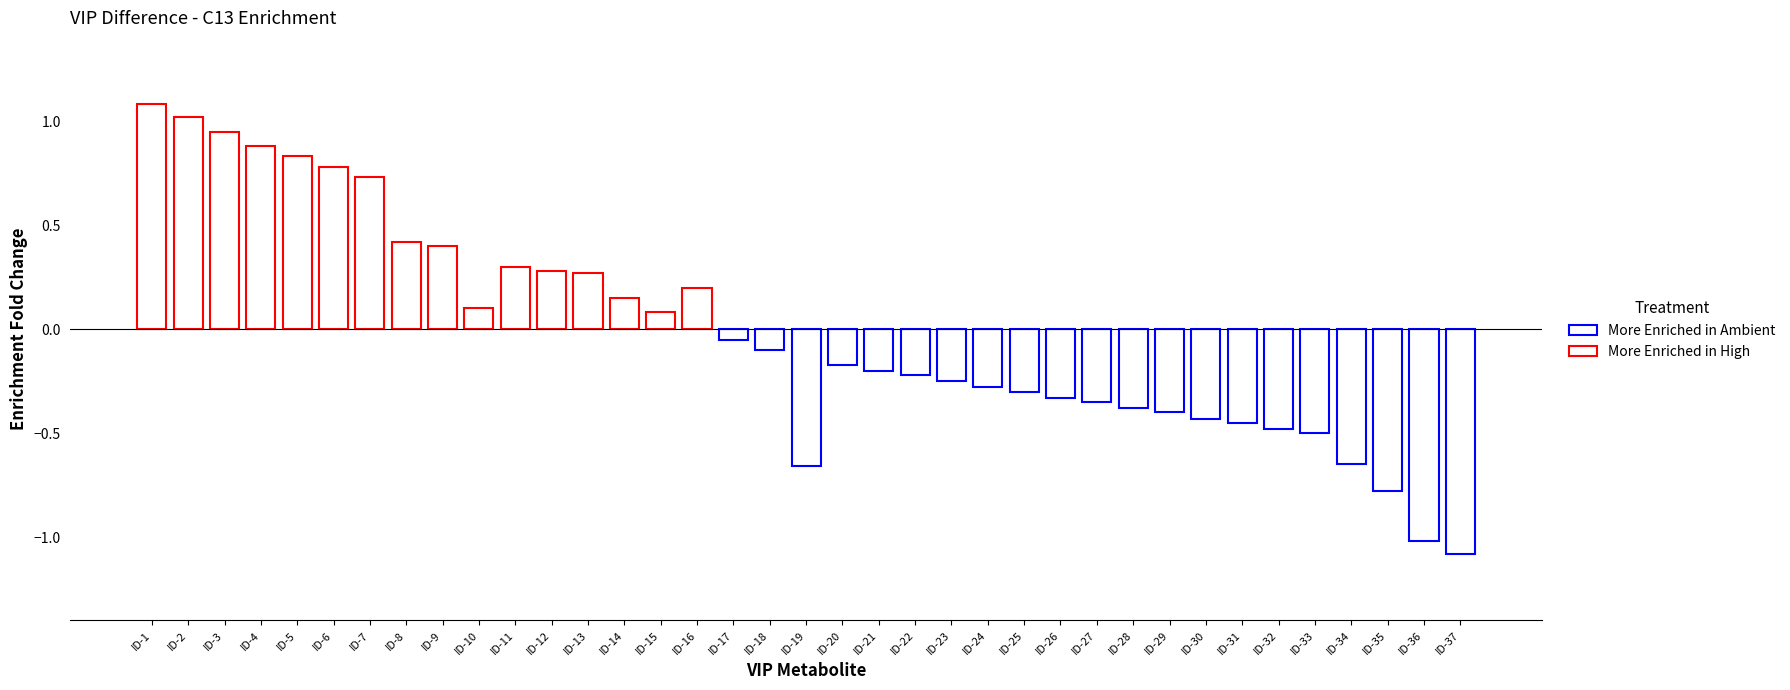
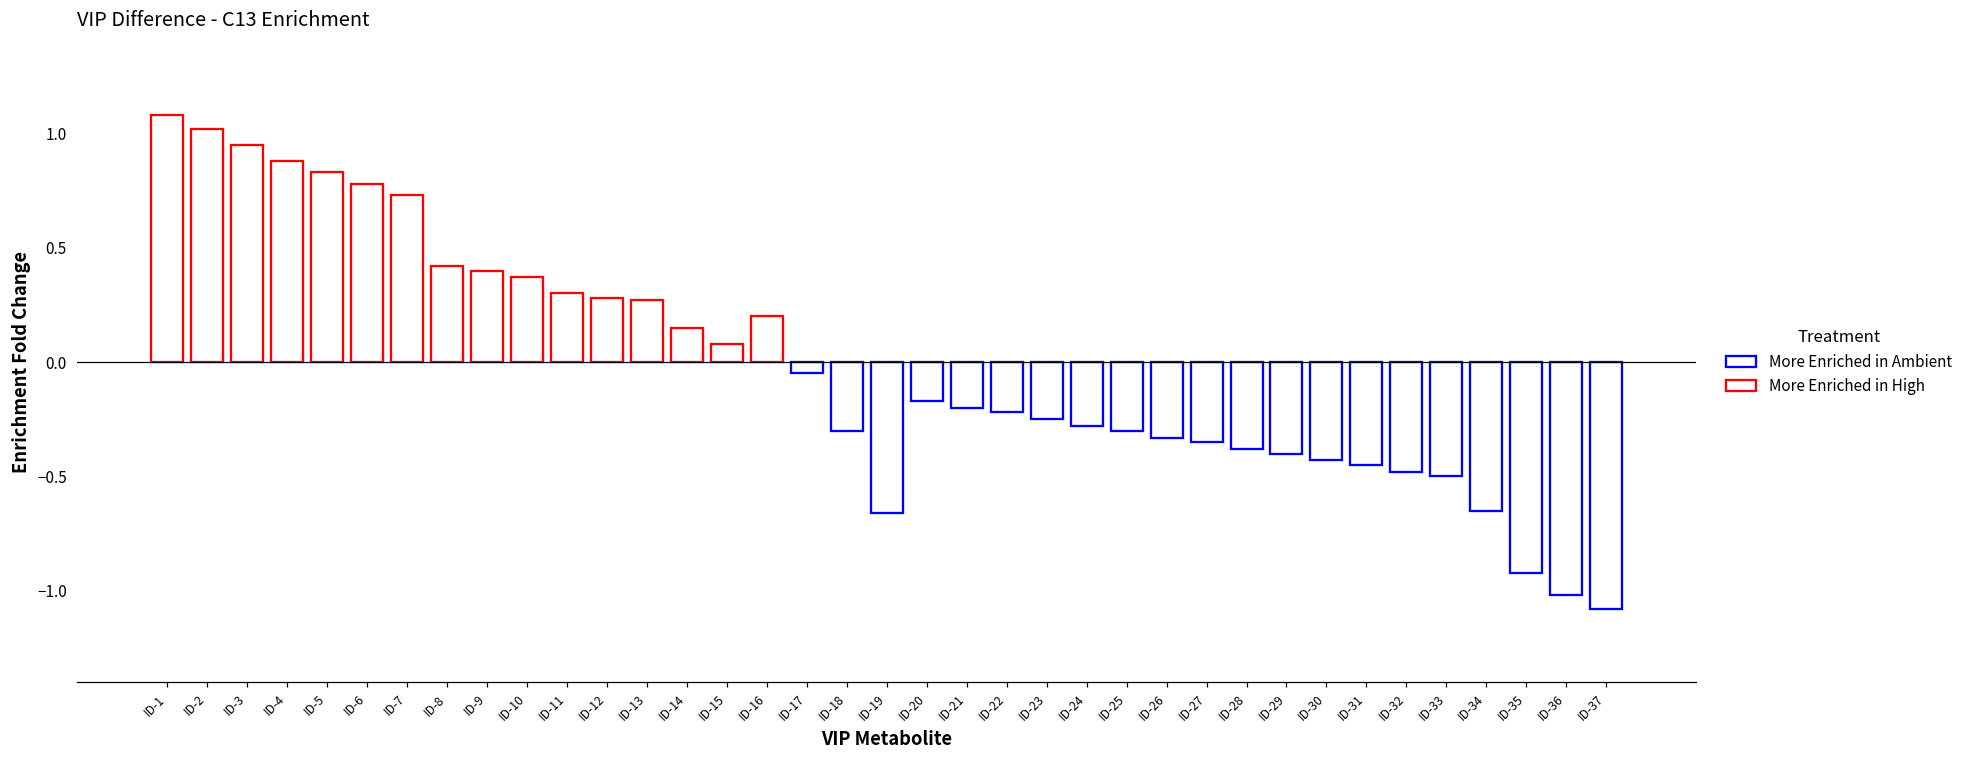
ID-10: 0.10 -> 0.37
ID-18: -0.1 -> -0.3
ID-35: -0.78 -> -0.92
